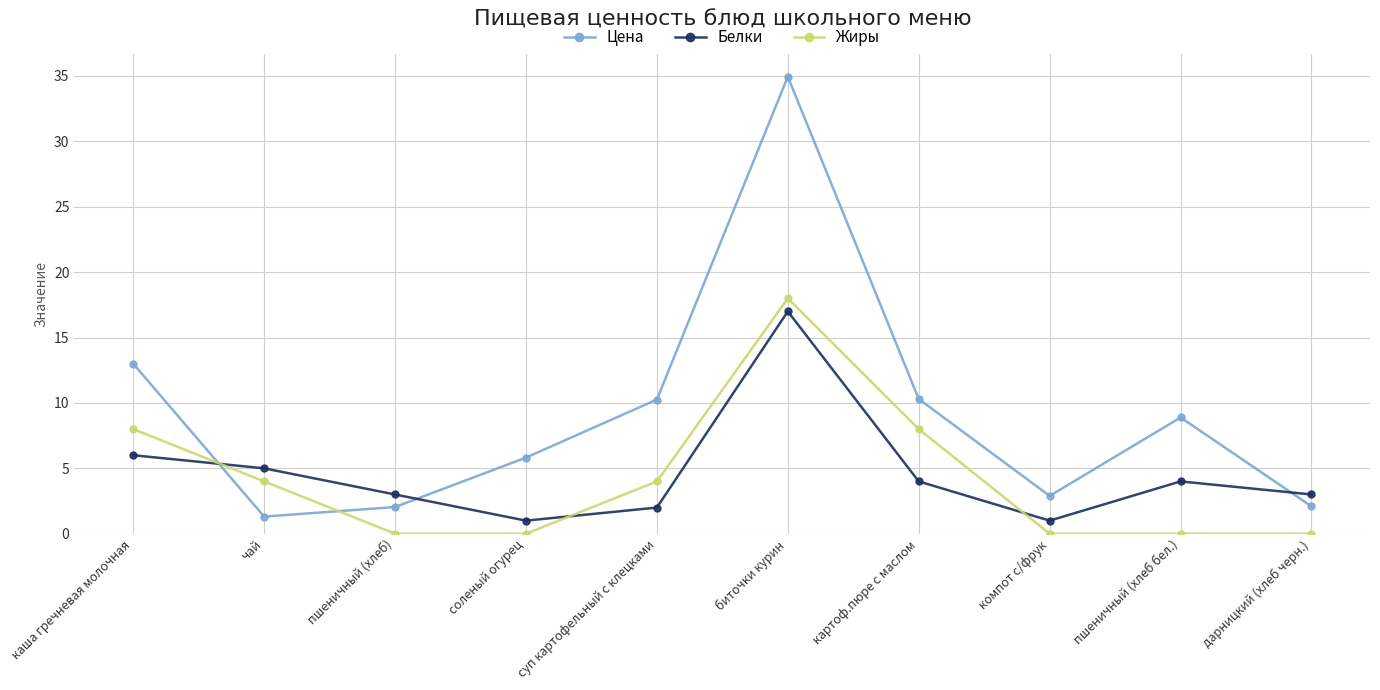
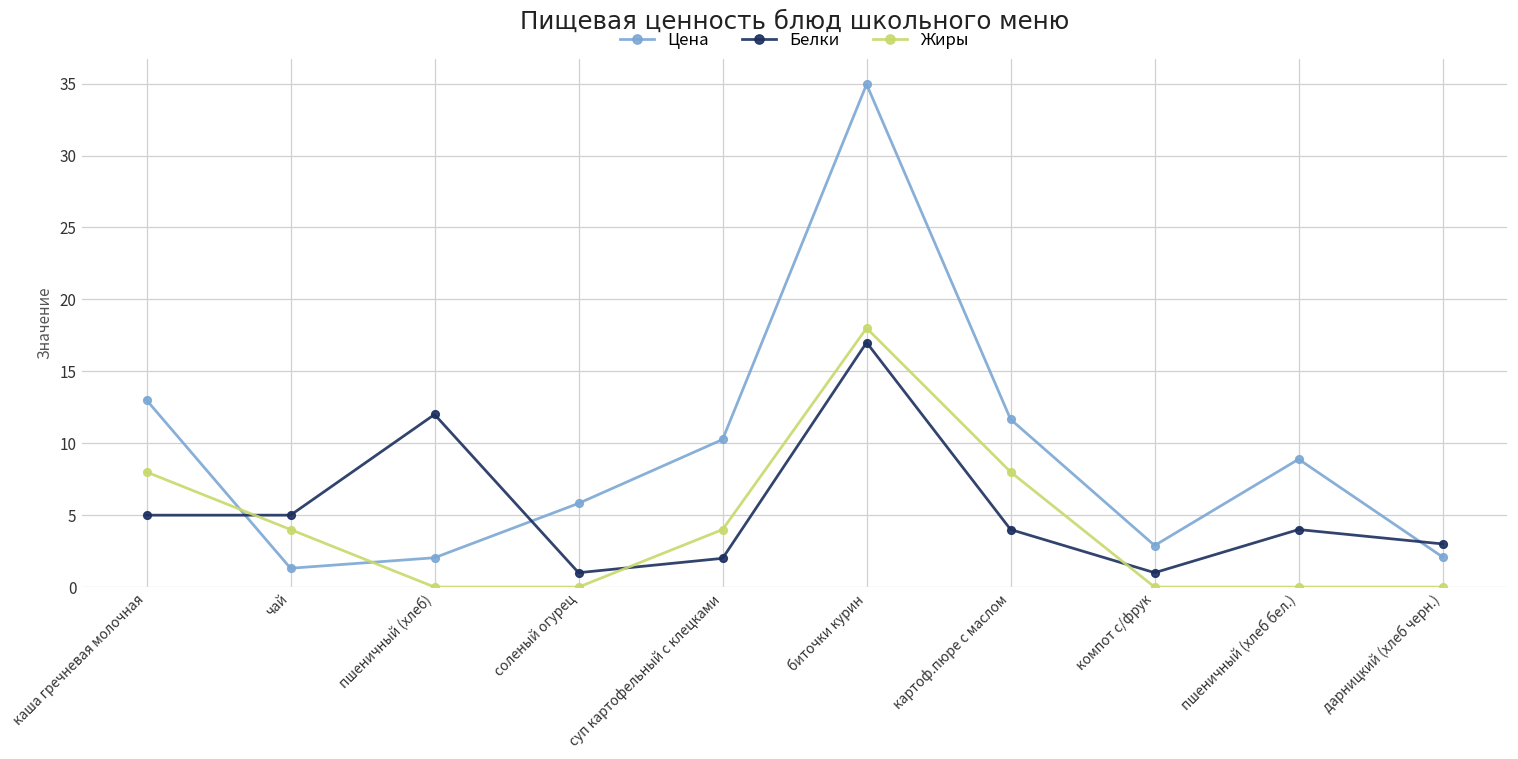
Белки, каша гречневая молочная: 6 -> 5
Белки, пшеничный (хлеб): 3 -> 12
Цена, картоф.пюре с маслом: 10.3 -> 11.7
